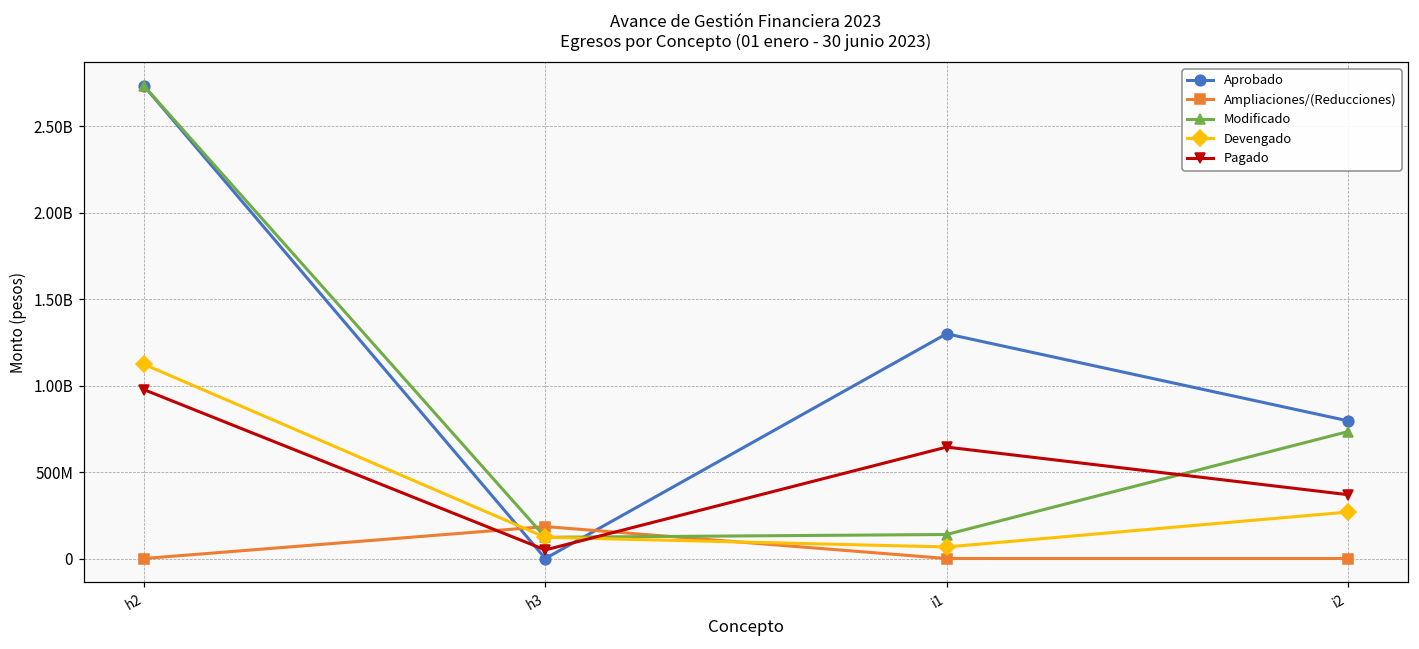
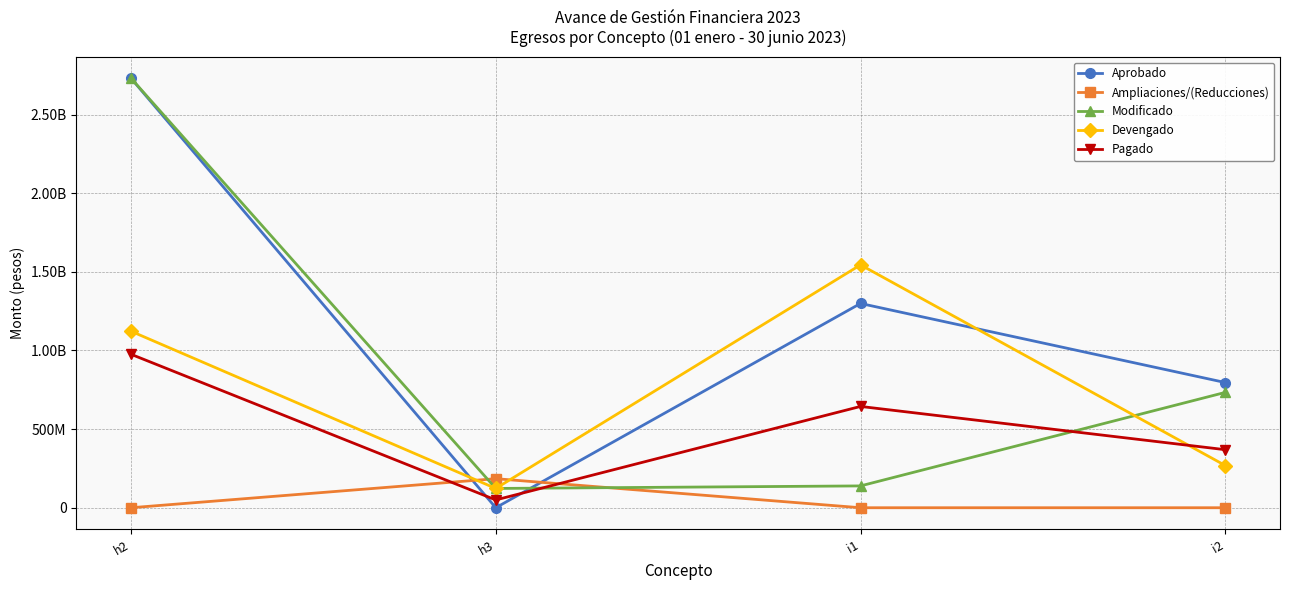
Devengado, i1: 70000000 -> 1540000000
